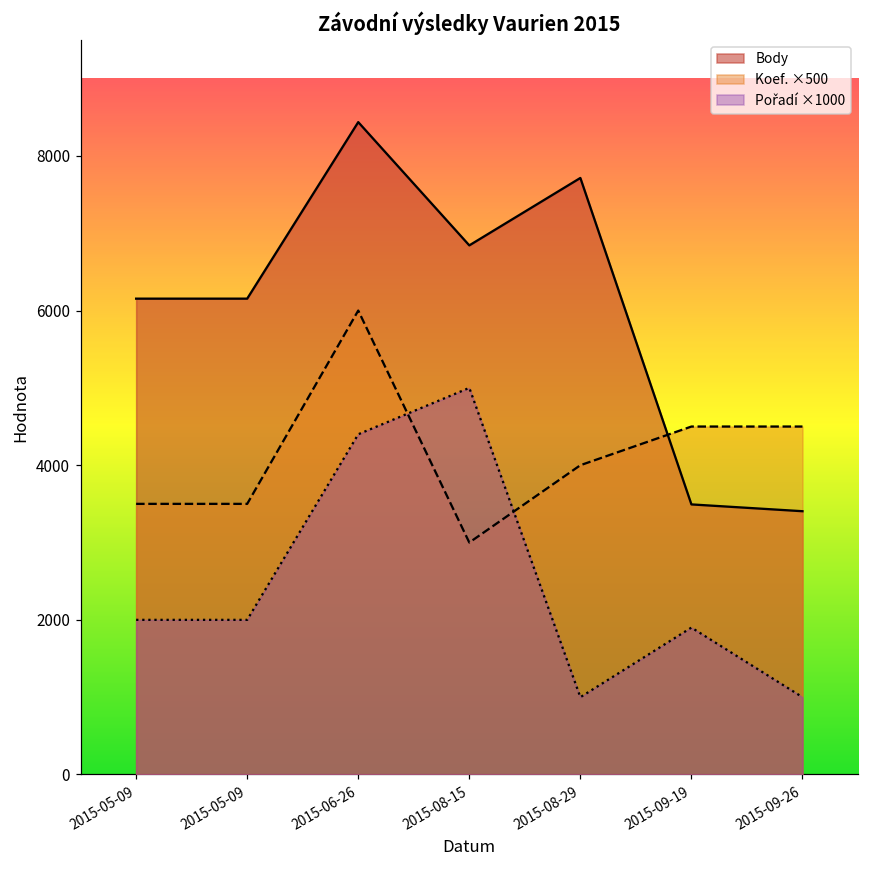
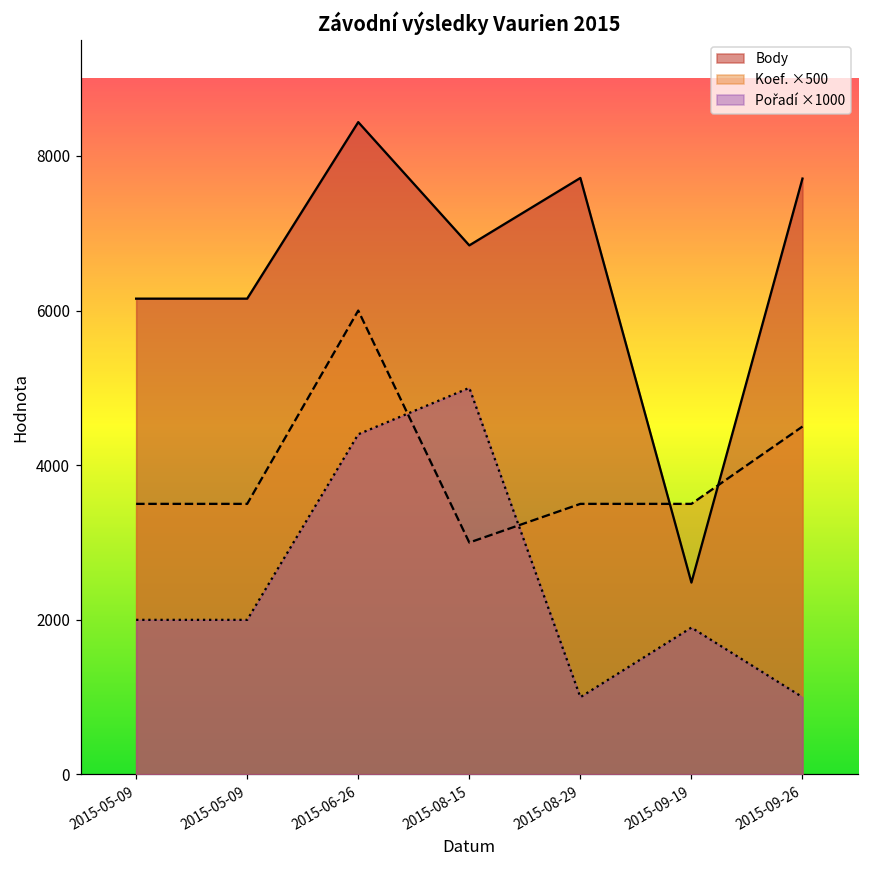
Koef. ×500, 2015-08-29: 4000 -> 3500
Body, 2015-09-19: 3500 -> 2500
Koef. ×500, 2015-09-19: 4500 -> 3500
Body, 2015-09-26: 3400 -> 7700
